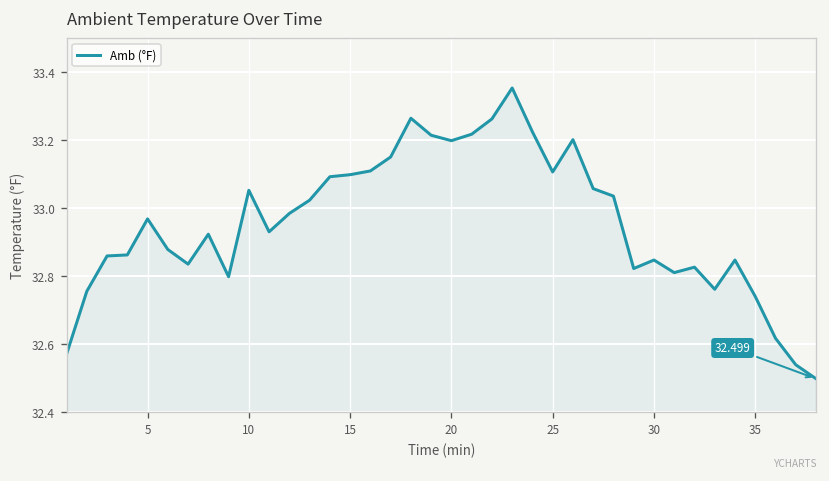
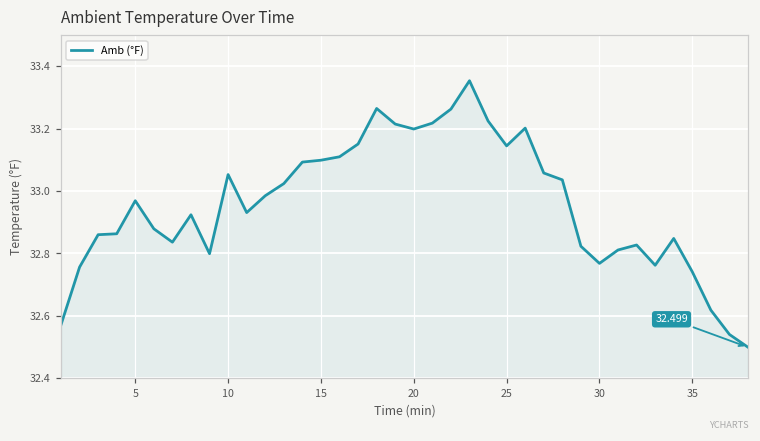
25: 33.11 -> 33.15
30: 32.85 -> 32.77
